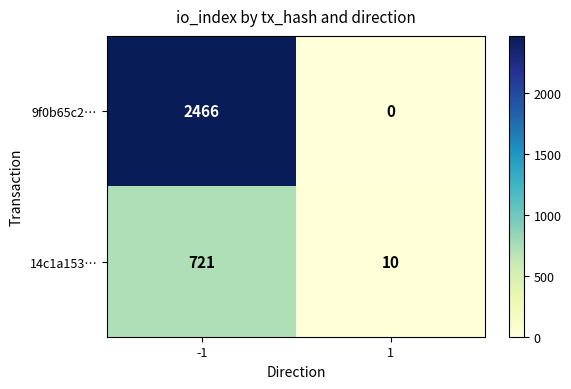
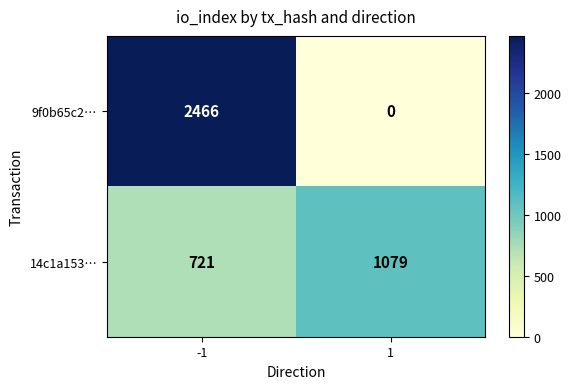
14c1a153…, 1: 10 -> 1079
